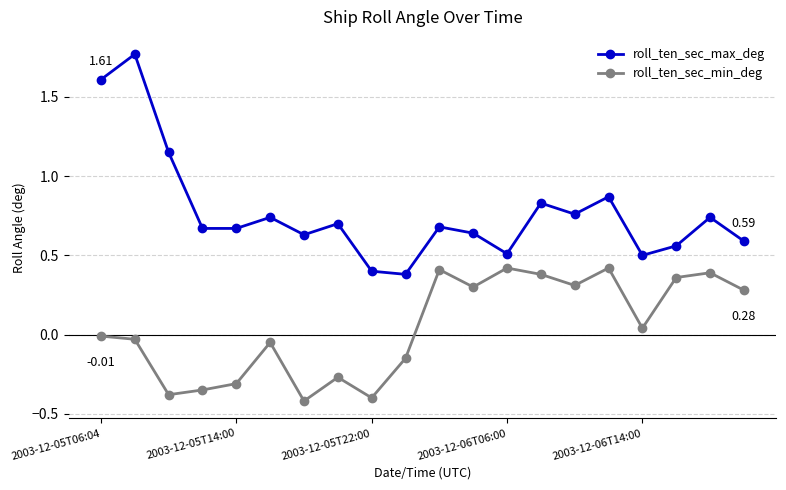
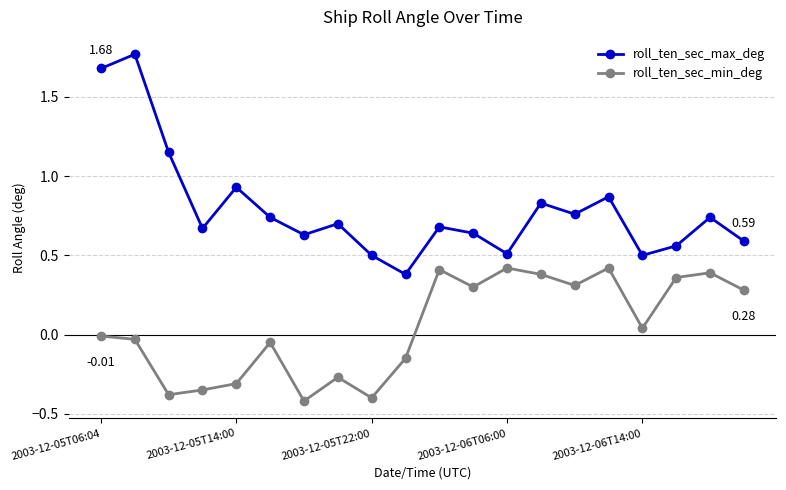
roll_ten_sec_max_deg, 2003-12-05T06:04: 1.61 -> 1.68
roll_ten_sec_max_deg, 2003-12-05T14:00: 0.67 -> 0.93
roll_ten_sec_max_deg, 2003-12-05T22:00: 0.4 -> 0.5
